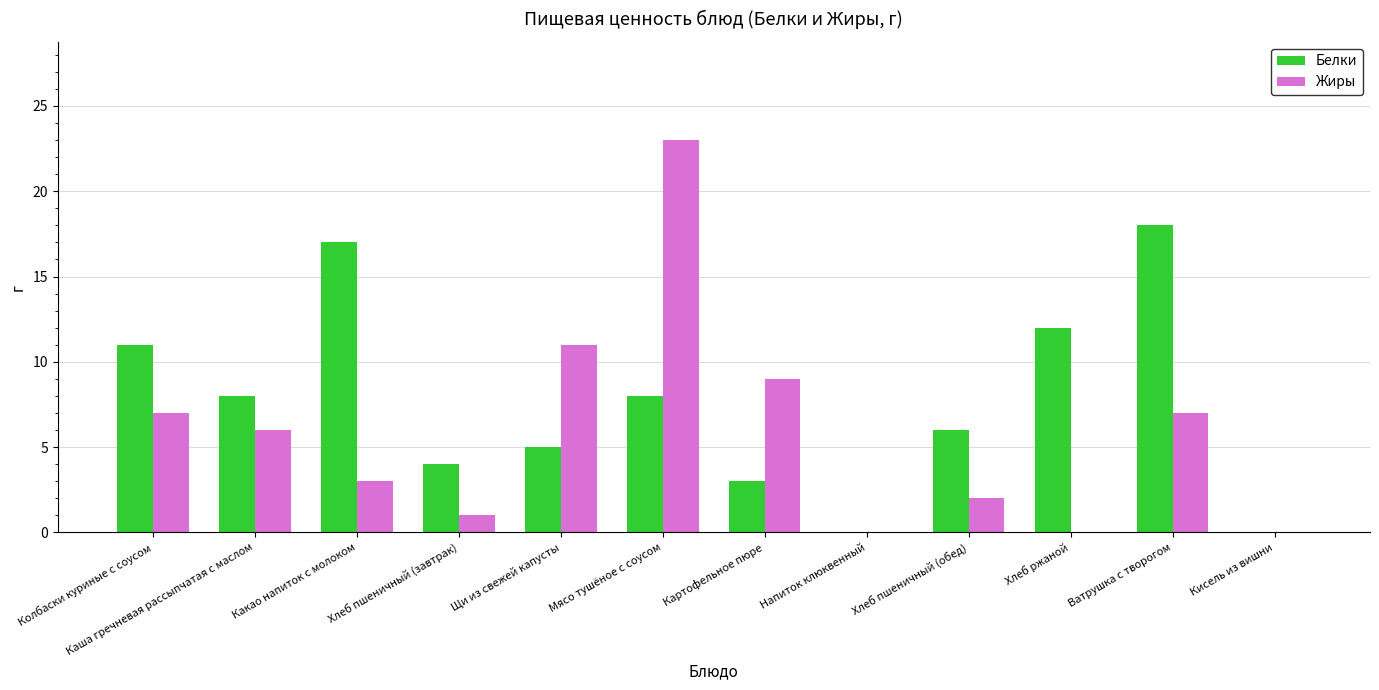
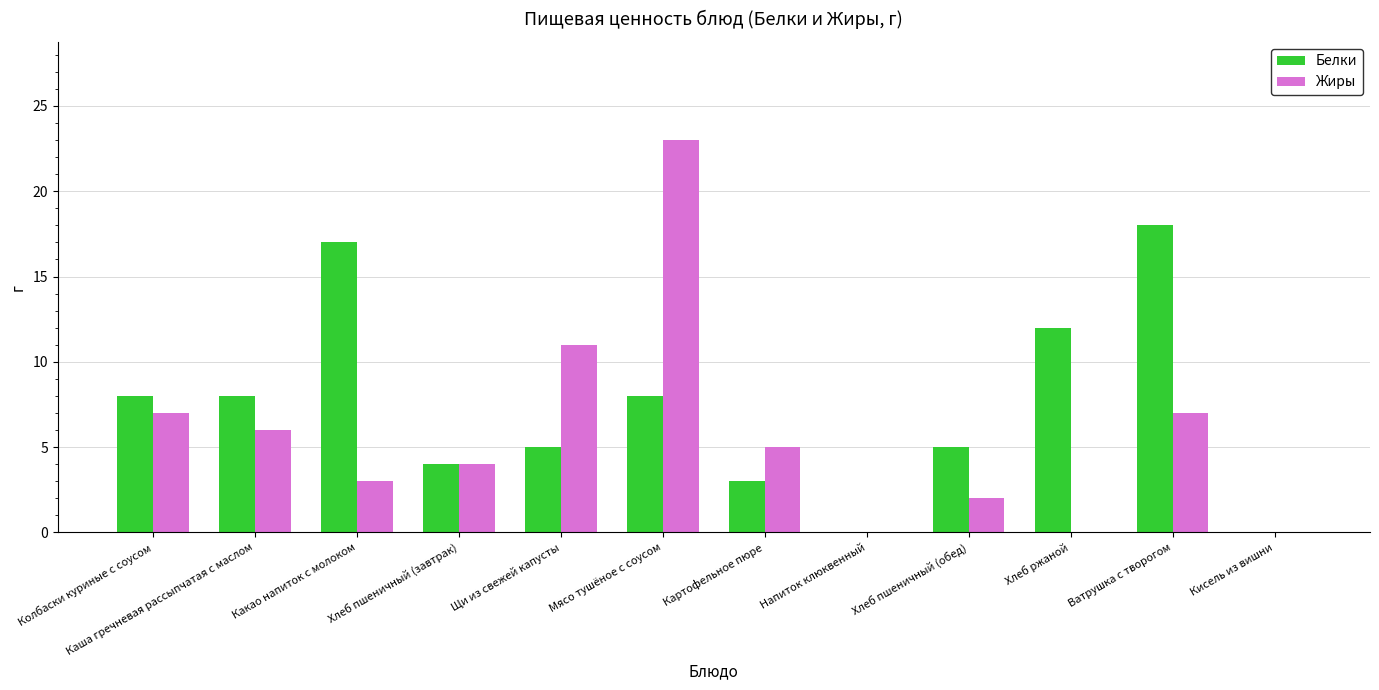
Белки, Колбаски куриные с соусом: 11 -> 8
Жиры, Хлеб пшеничный (завтрак): 1 -> 4
Жиры, Картофельное пюре: 9 -> 5
Белки, Хлеб пшеничный (обед): 6 -> 5
